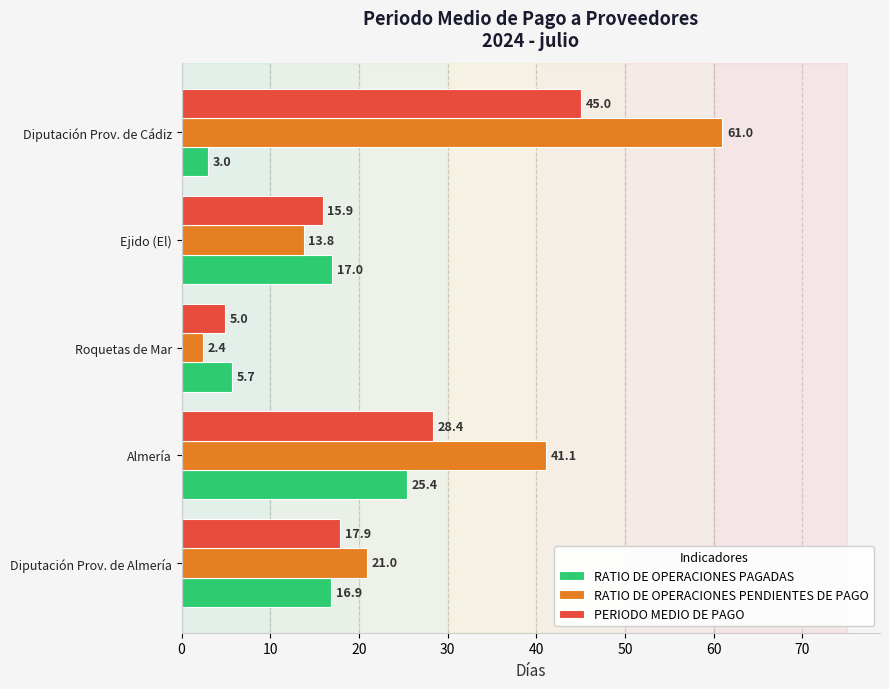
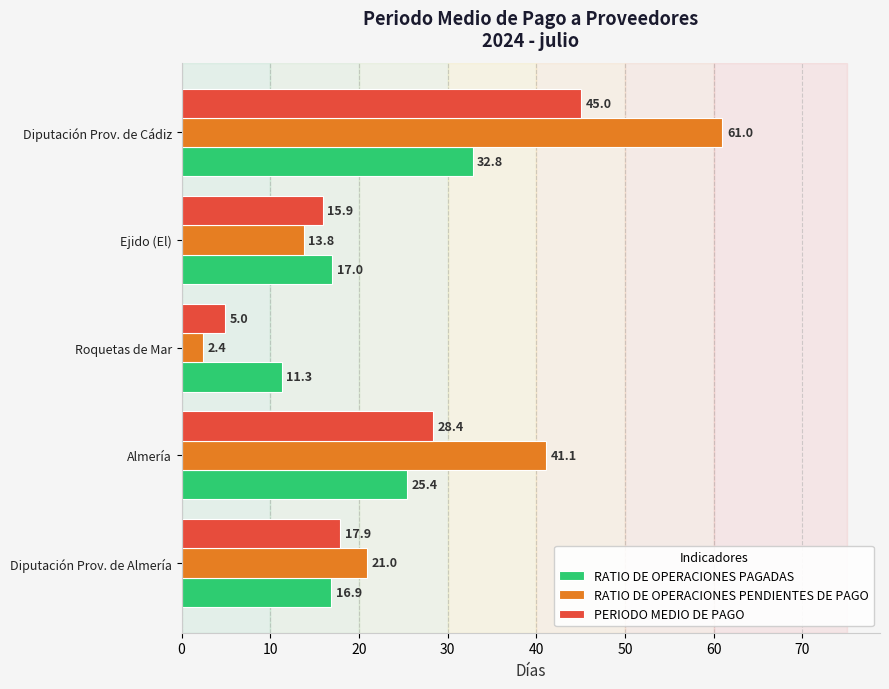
RATIO DE OPERACIONES PAGADAS, Diputación Prov. de Cádiz: 3.0 -> 32.8
RATIO DE OPERACIONES PAGADAS, Roquetas de Mar: 5.7 -> 11.3
